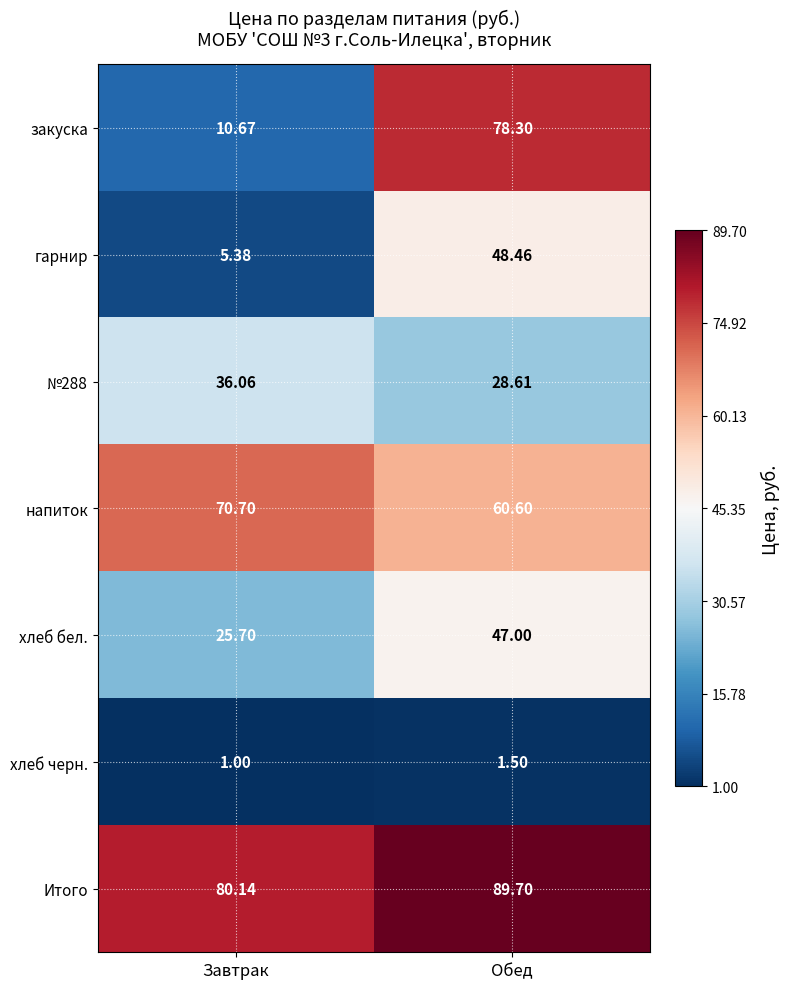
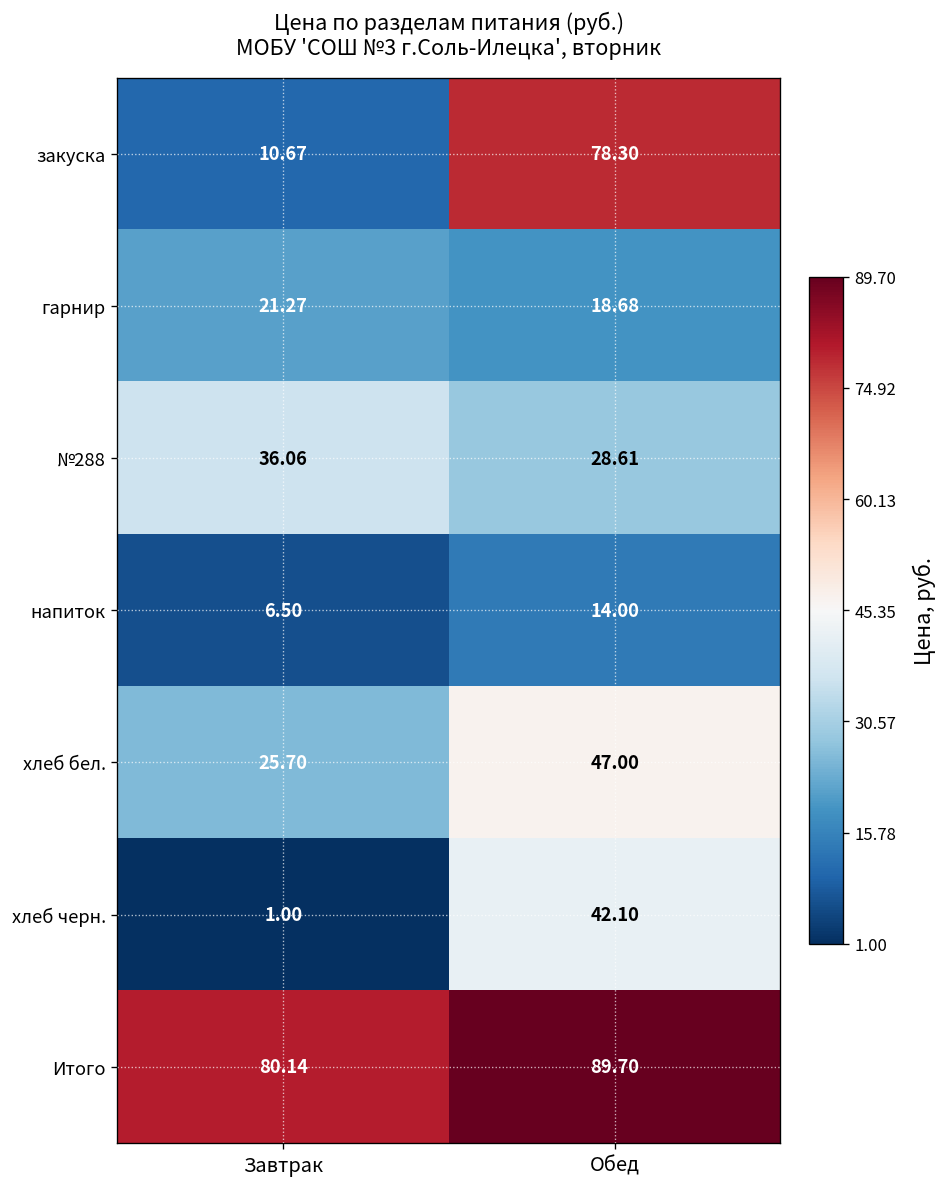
гарнир, Завтрак: 5.38 -> 21.27
гарнир, Обед: 48.46 -> 18.68
напиток, Завтрак: 70.70 -> 6.50
напиток, Обед: 60.60 -> 14.00
хлеб черн., Обед: 1.50 -> 42.10
